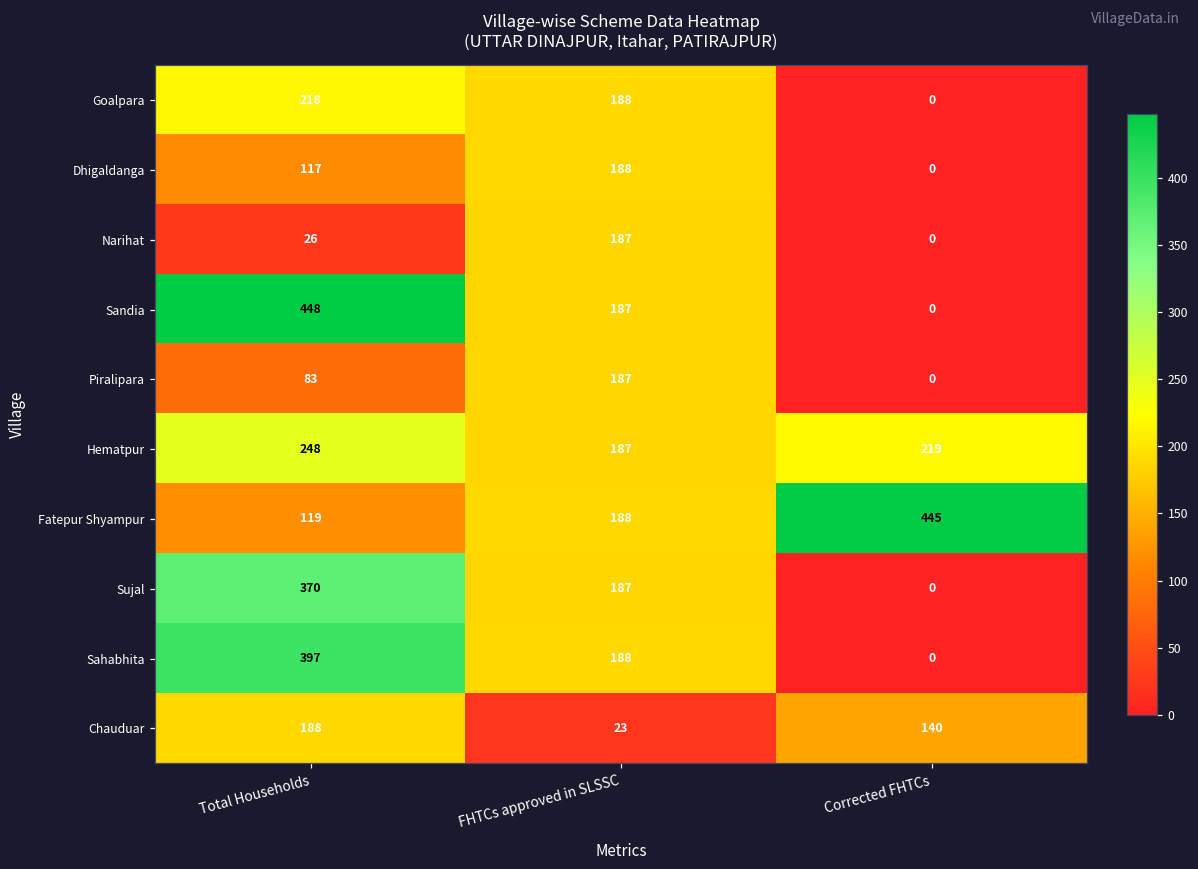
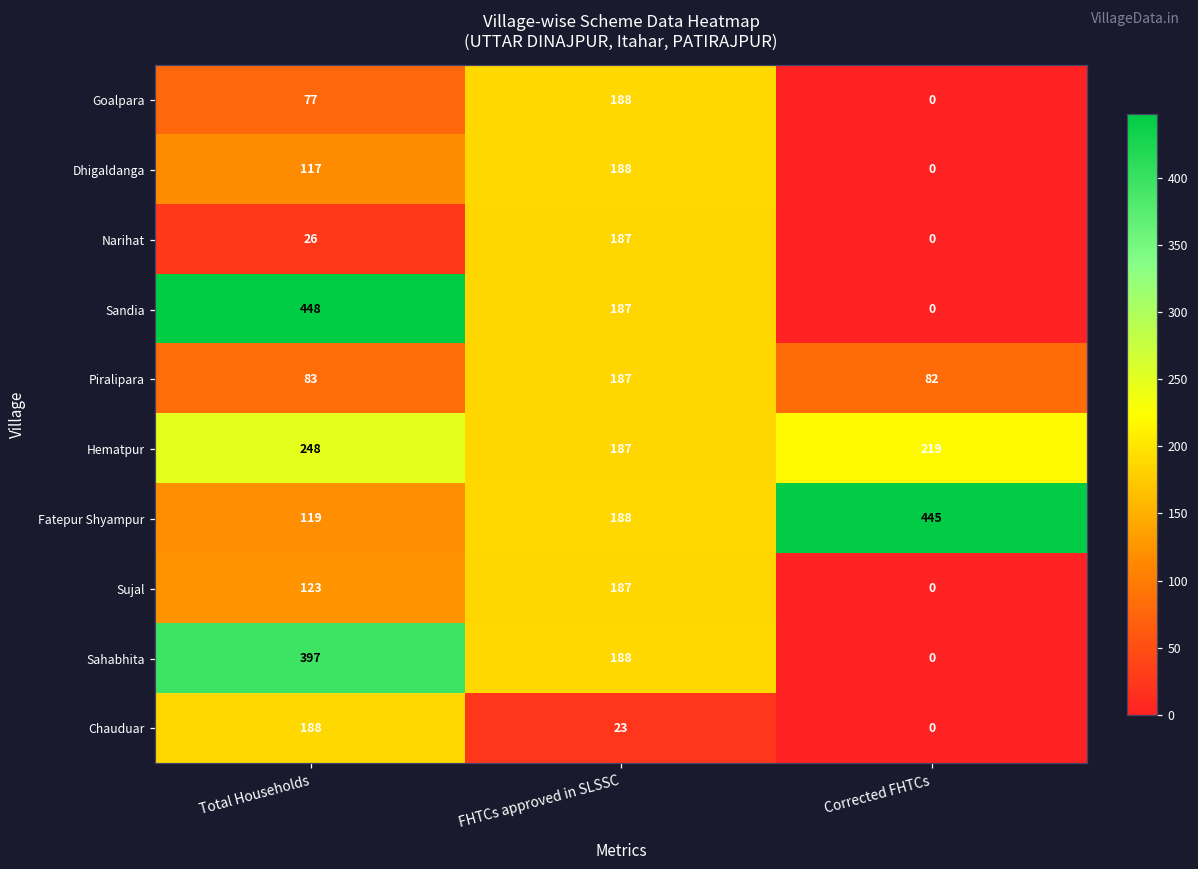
Goalpara, Total Households: 218 -> 77
Piralipara, Corrected FHTCs: 0 -> 82
Sujal, Total Households: 370 -> 123
Chauduar, Corrected FHTCs: 140 -> 0
